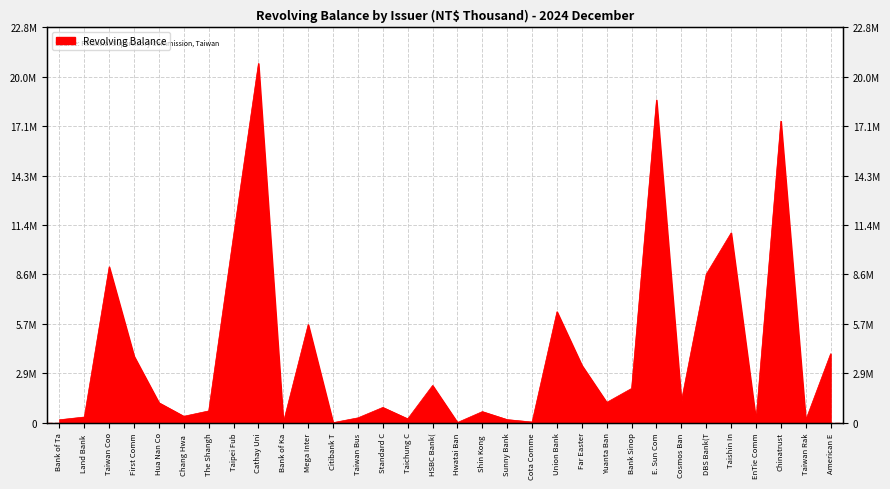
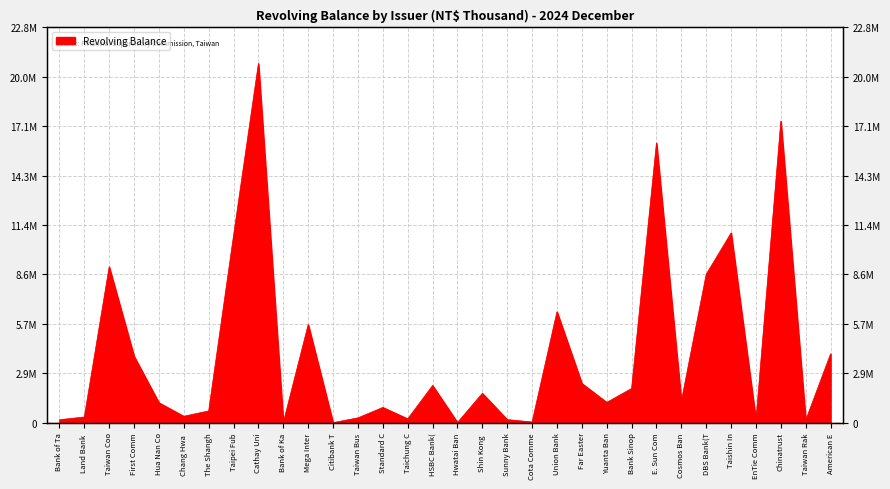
Shin Kong: 600000 -> 1700000
Far Easter: 3300000 -> 2300000
E. Sun Com: 18600000 -> 16100000
